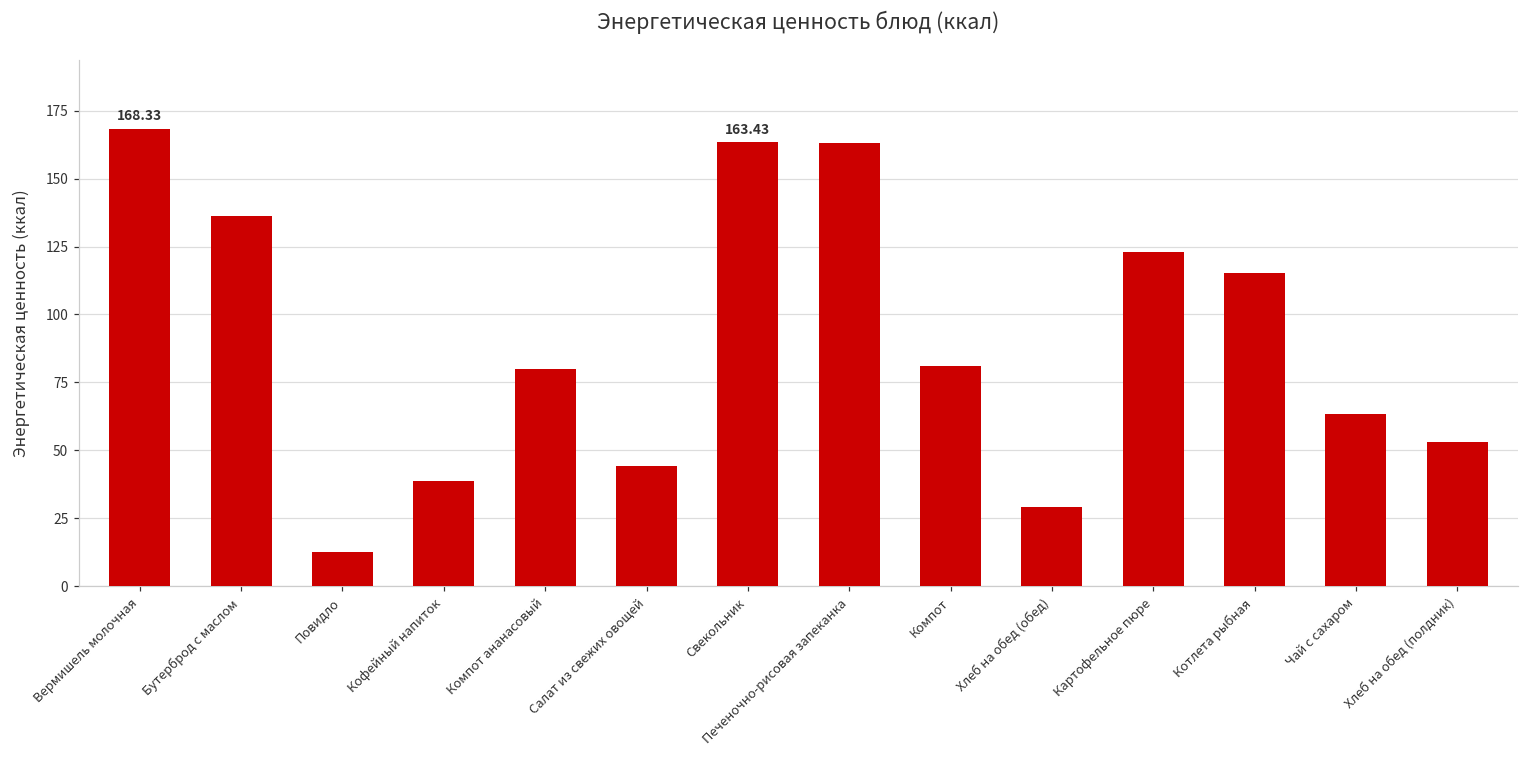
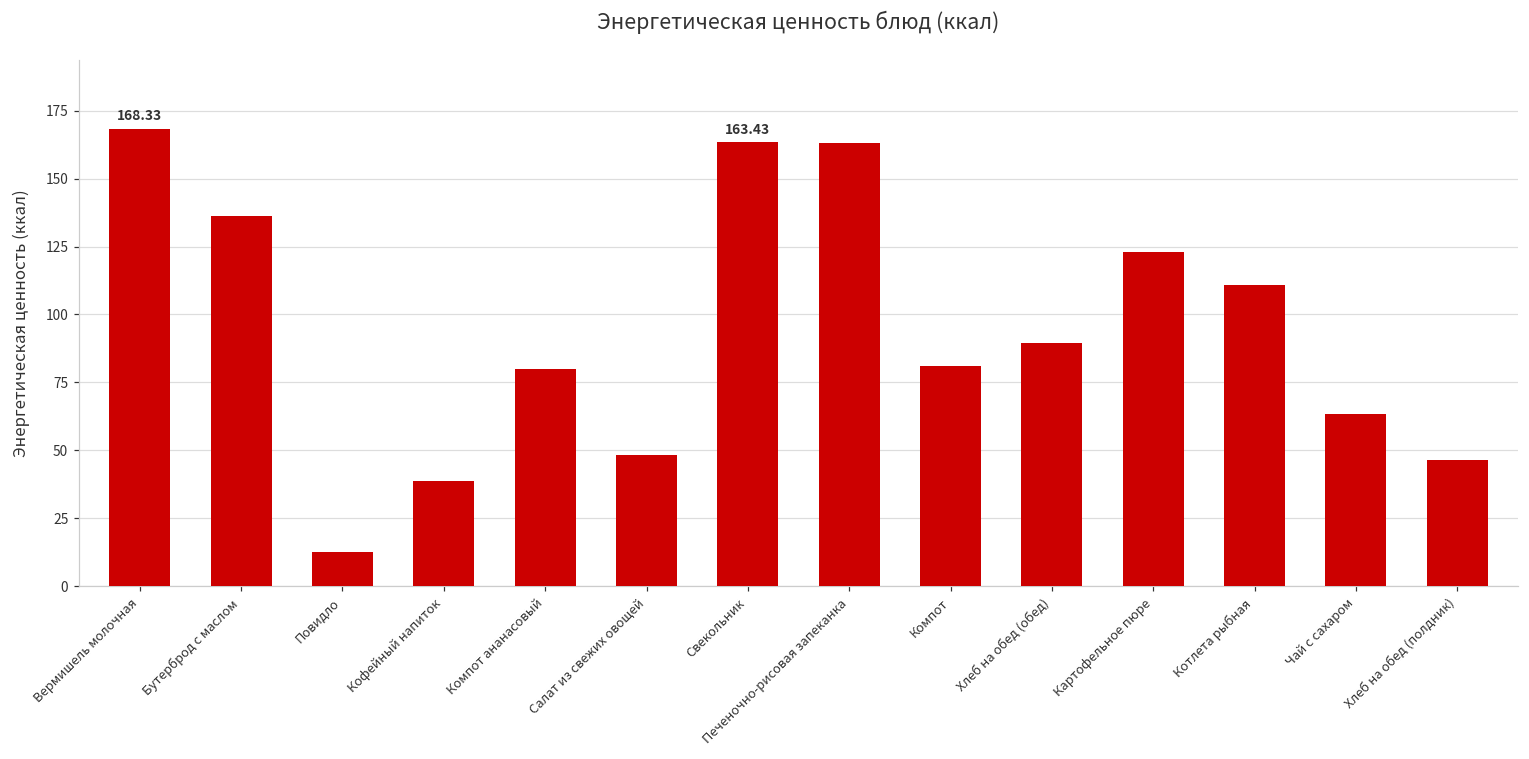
Салат из свежих овощей: 44 -> 48
Хлеб на обед (обед): 29 -> 90
Котлета рыбная: 115 -> 111
Хлеб на обед (полдник): 53 -> 47
